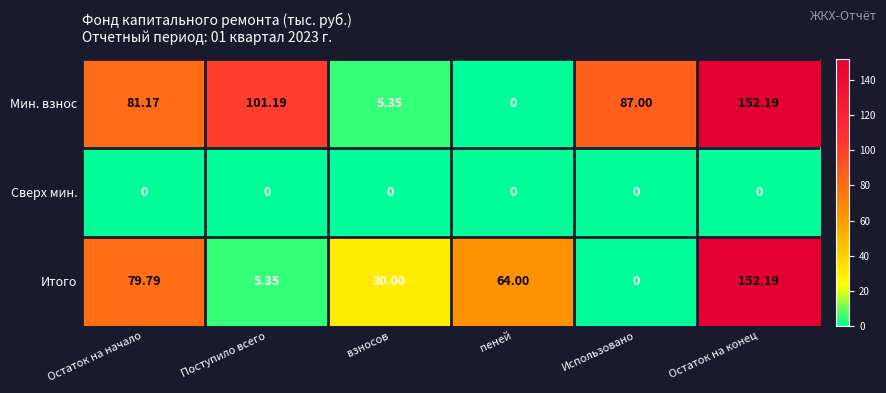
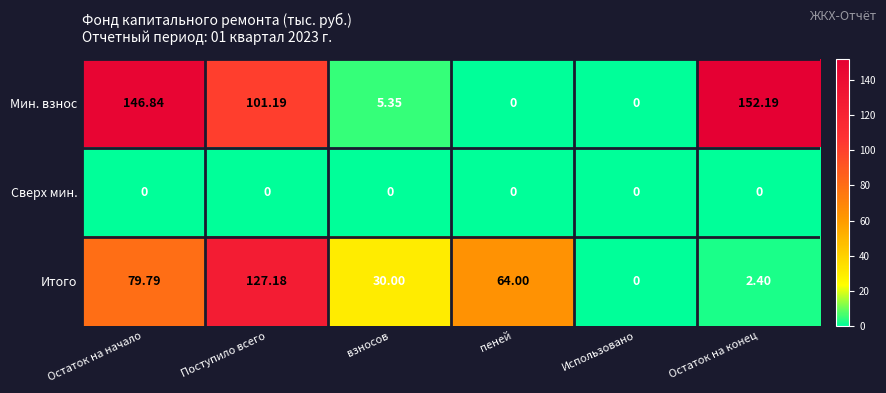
Мин. взнос, Остаток на начало: 81.17 -> 146.84
Мин. взнос, Использовано: 87.00 -> 0
Итого, Поступило всего: 5.35 -> 127.18
Итого, Остаток на конец: 152.19 -> 2.40
